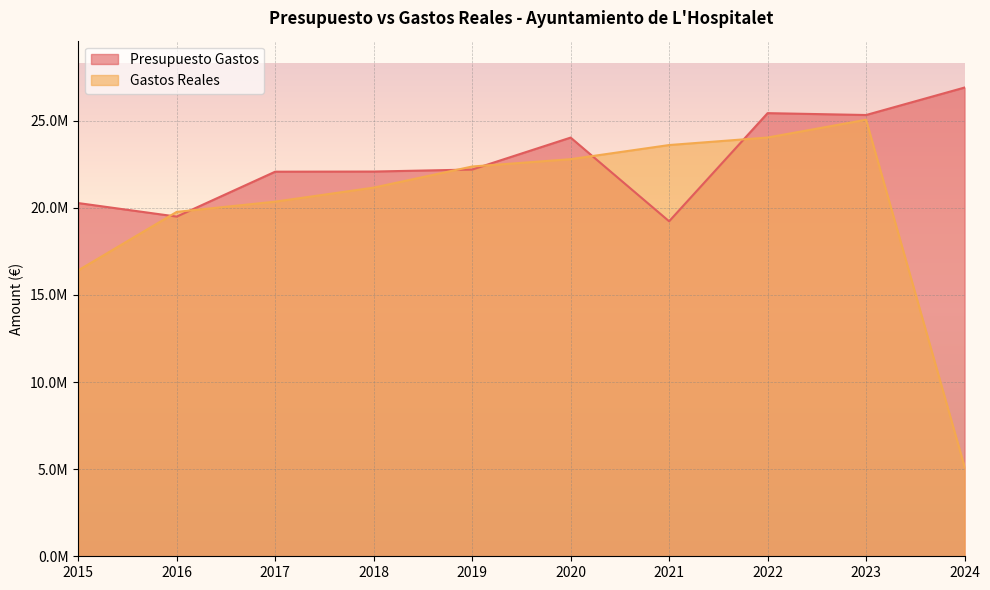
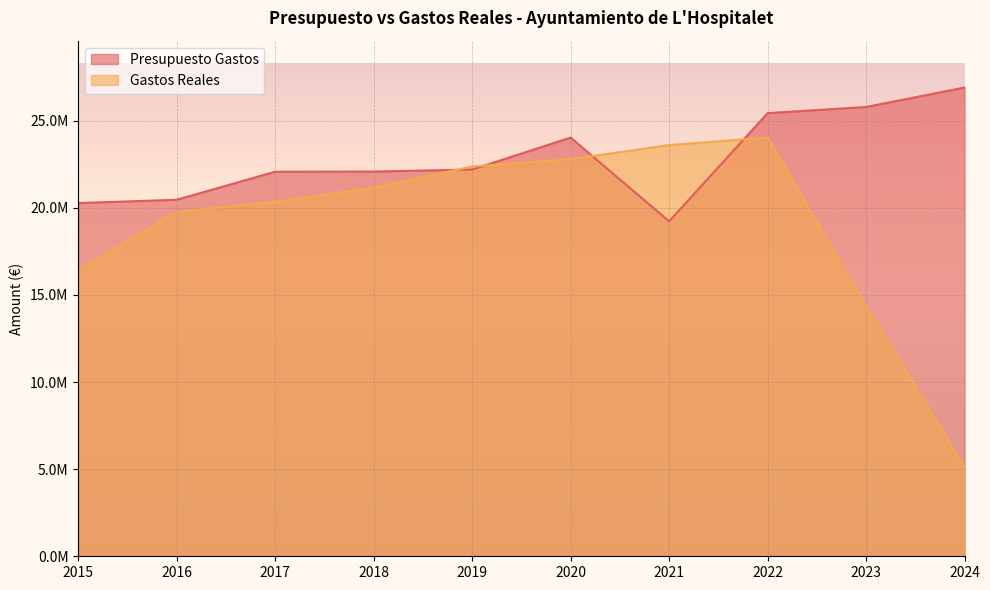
Presupuesto Gastos, 2016: 19500000 -> 20500000
Presupuesto Gastos, 2023: 25300000 -> 25800000
Gastos Reales, 2023: 25100000 -> 14400000
